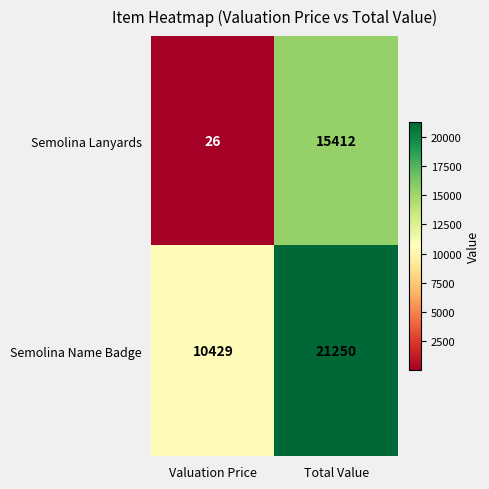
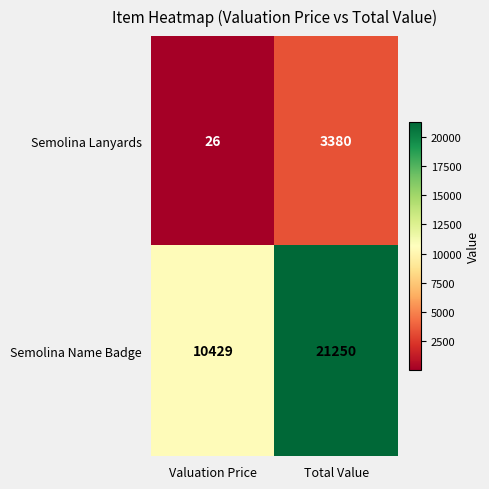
Semolina Lanyards, Total Value: 15412 -> 3380
